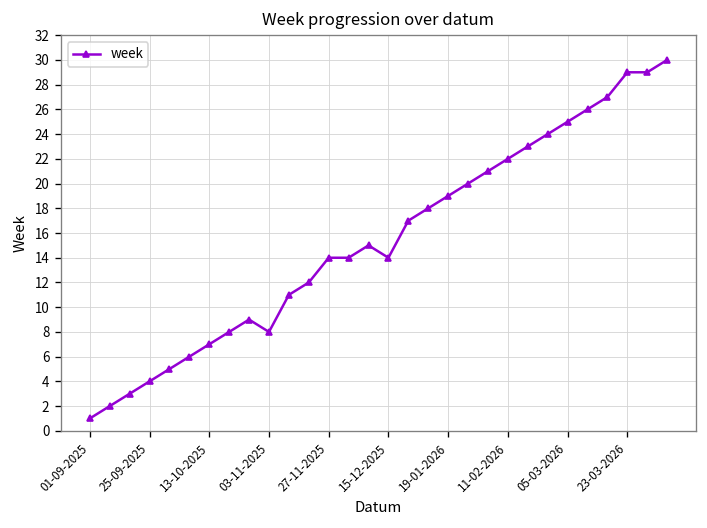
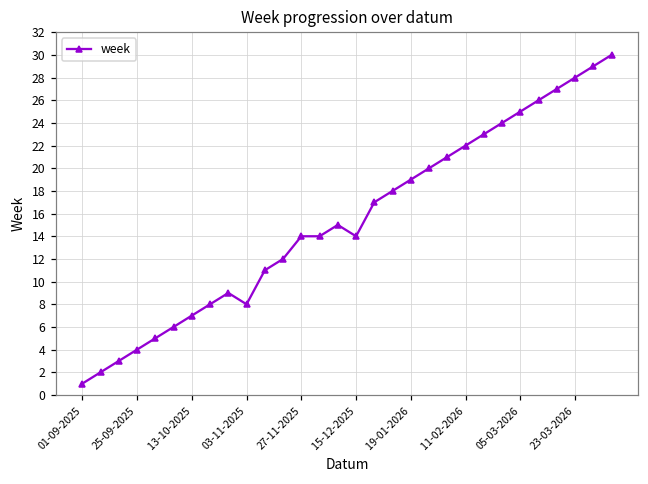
23-03-2026: 29 -> 28
